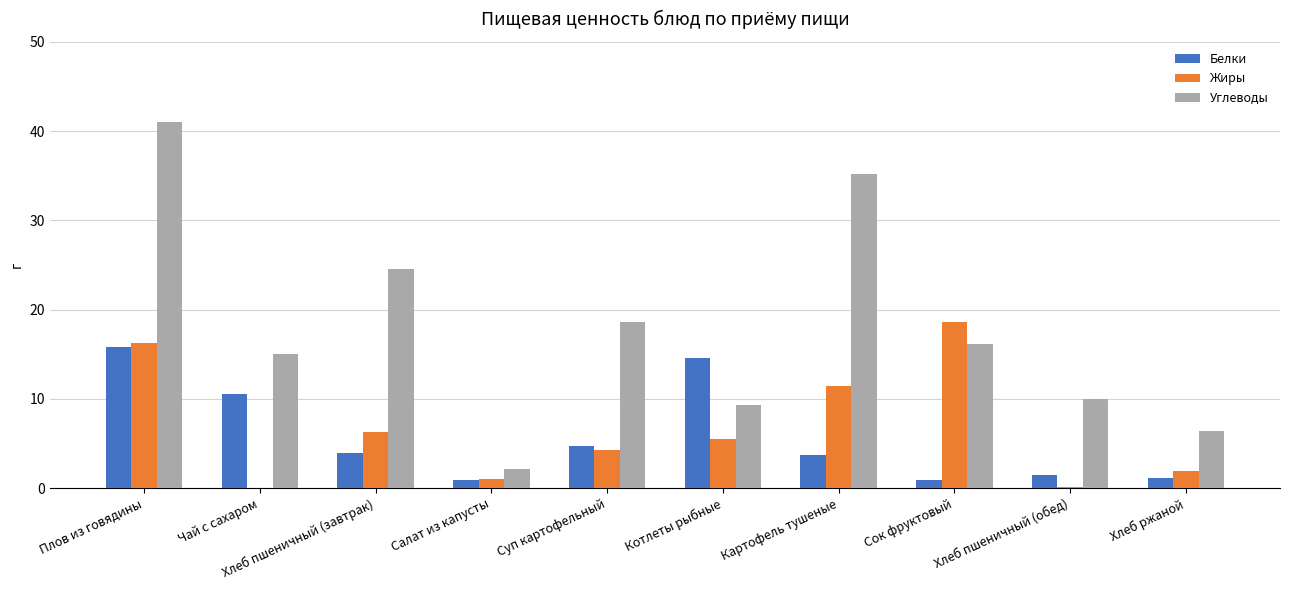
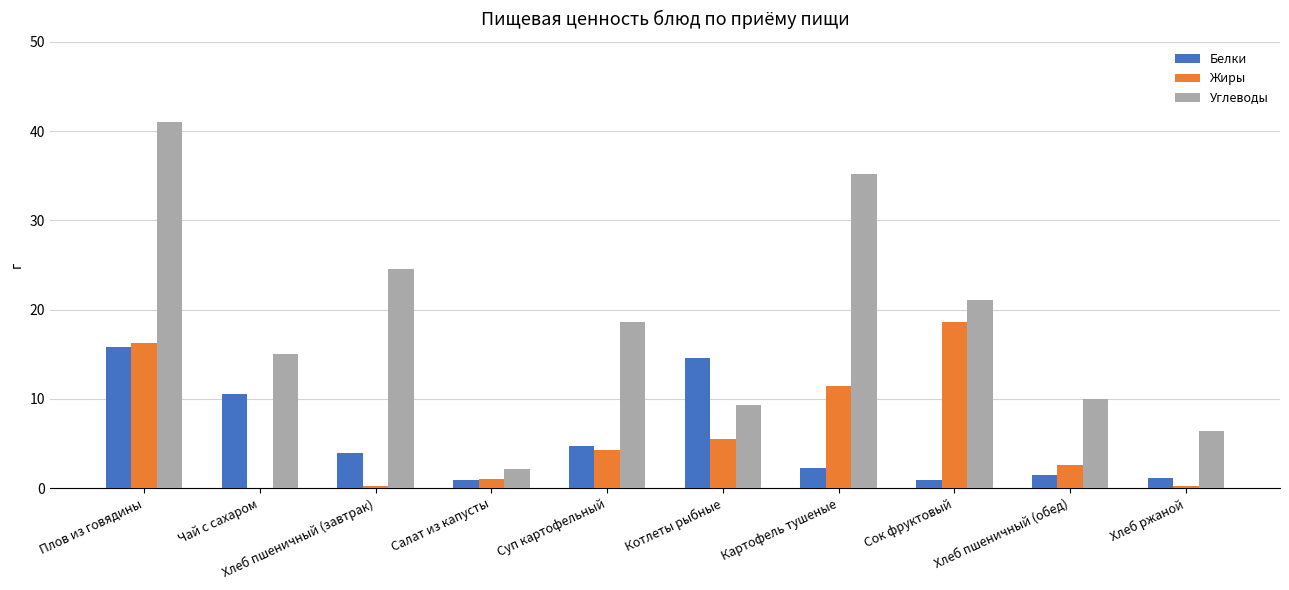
Жиры, Хлеб пшеничный (завтрак): 6 -> 0
Белки, Картофель тушеные: 4 -> 2
Углеводы, Сок фруктовый: 16 -> 21
Жиры, Хлеб пшеничный (обед): 0 -> 3
Жиры, Хлеб ржаной: 2 -> 0
